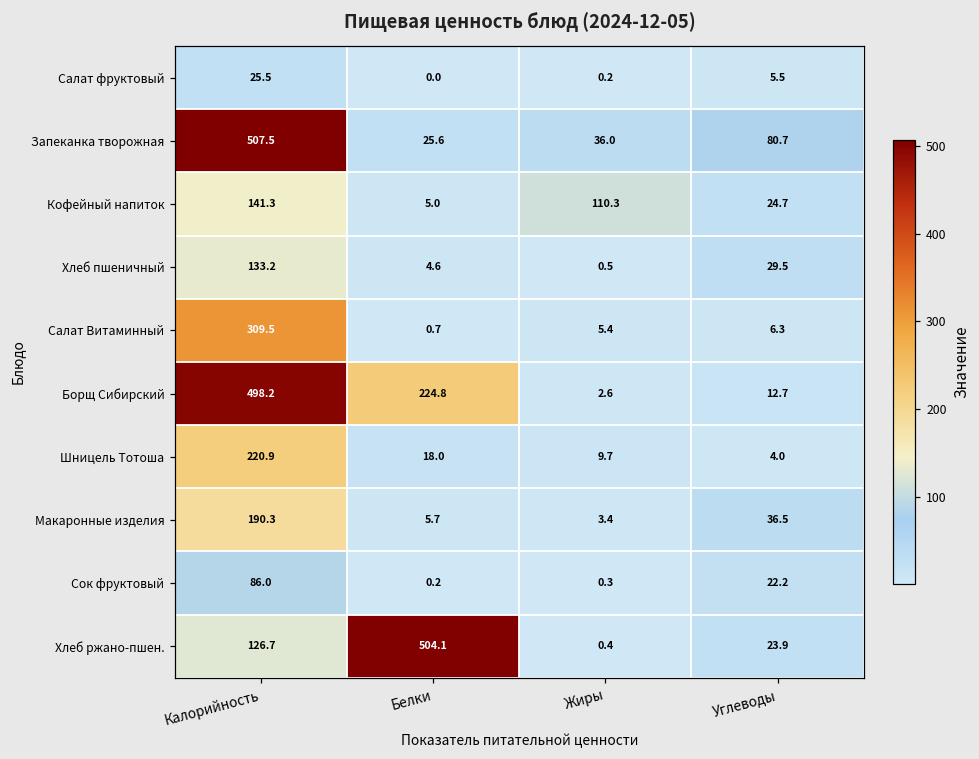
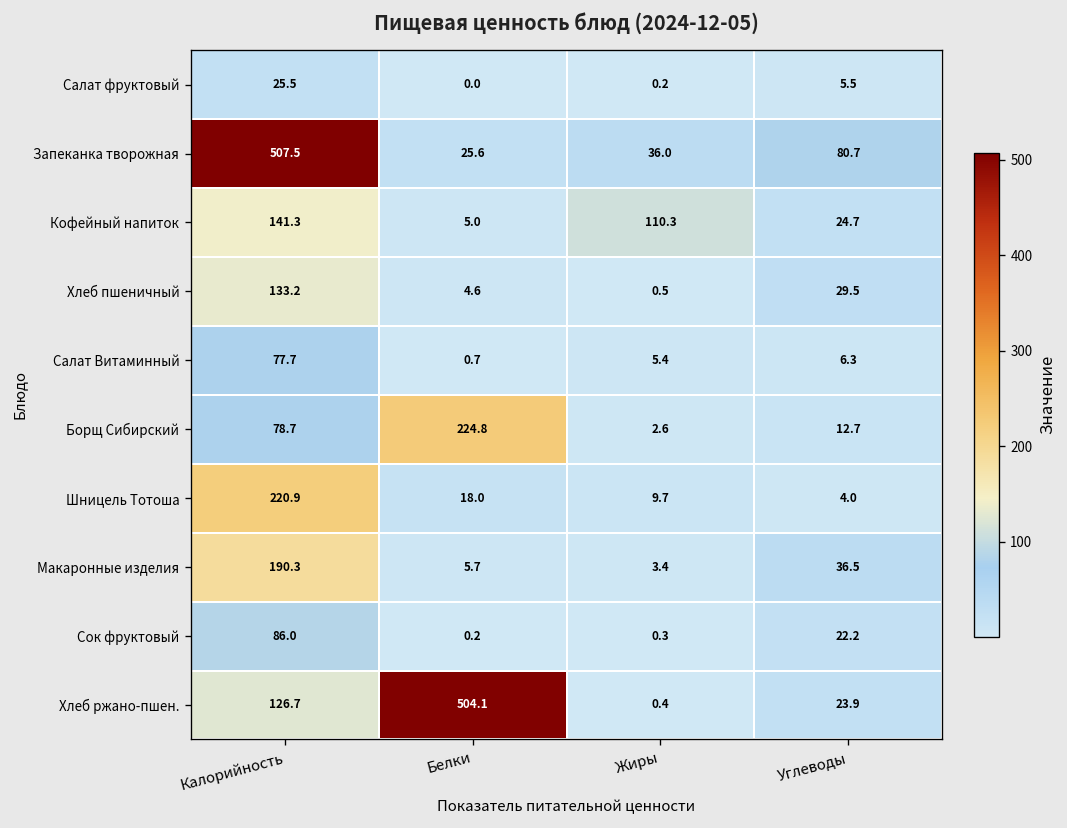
Салат Витаминный, Калорийность: 309.5 -> 77.7
Борщ Сибирский, Калорийность: 498.2 -> 78.7
